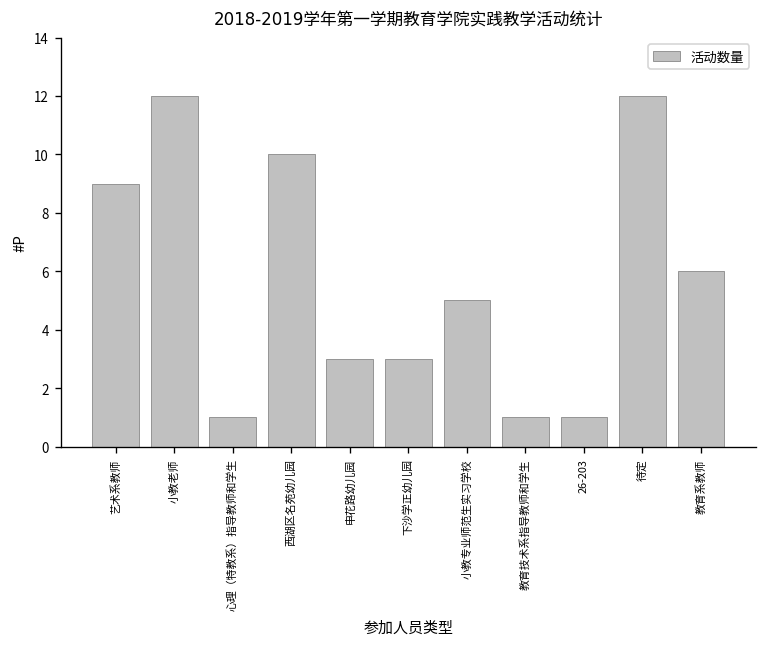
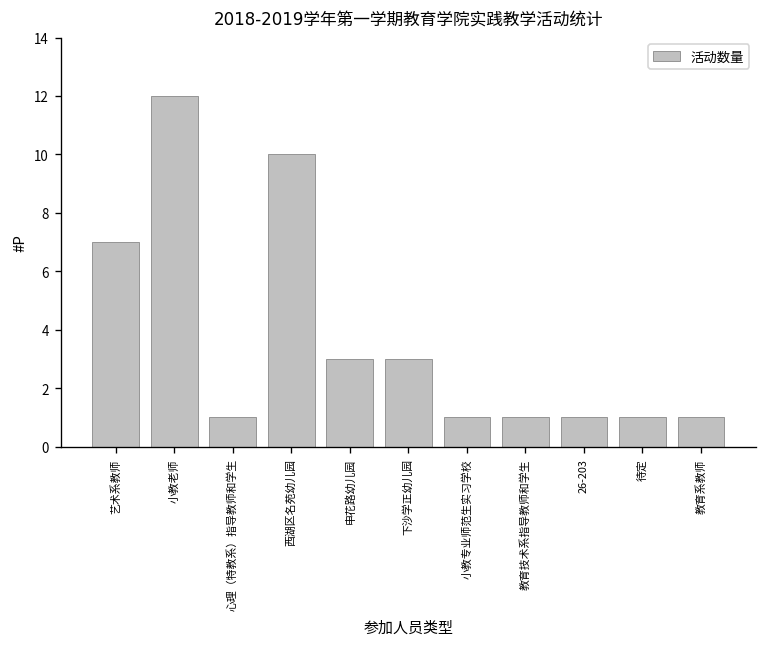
艺术系教师: 9 -> 7
小教专业师范生实习学校: 5 -> 1
待定: 12 -> 1
教育系教师: 6 -> 1
